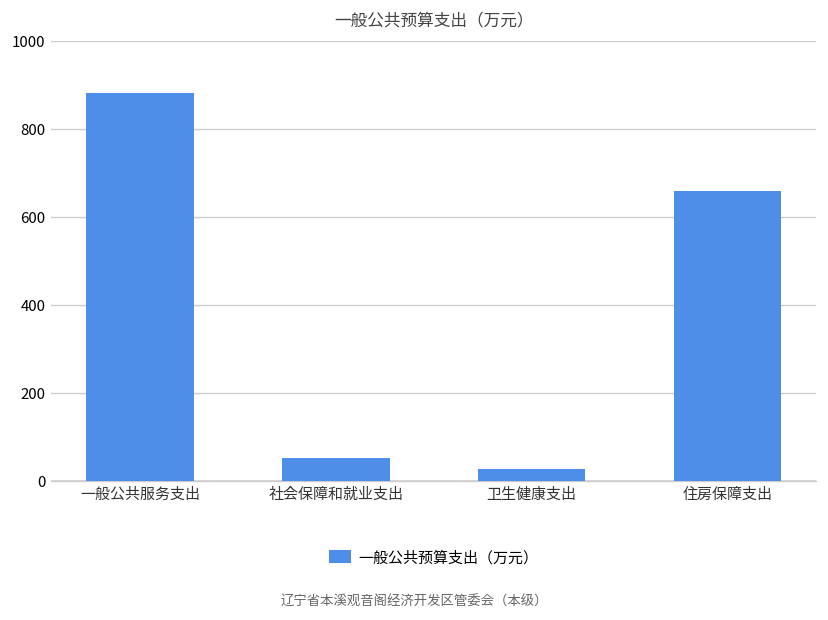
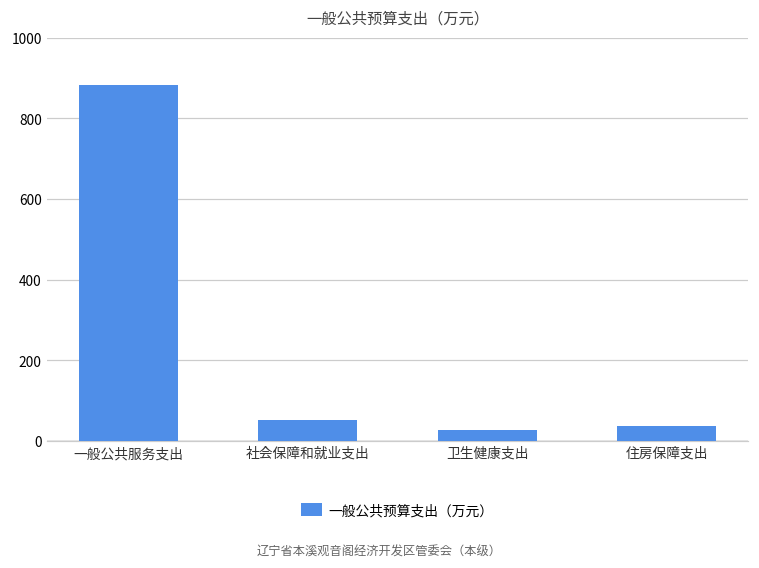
住房保障支出: 660 -> 40
